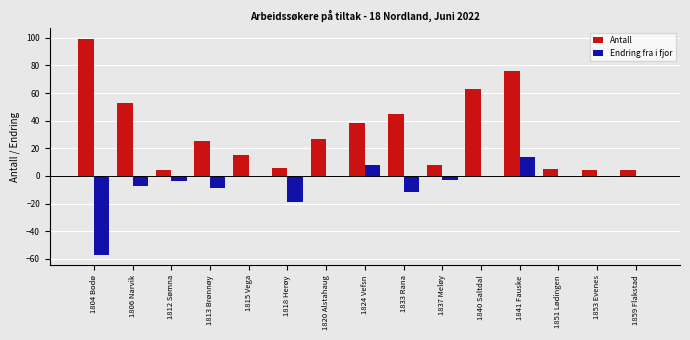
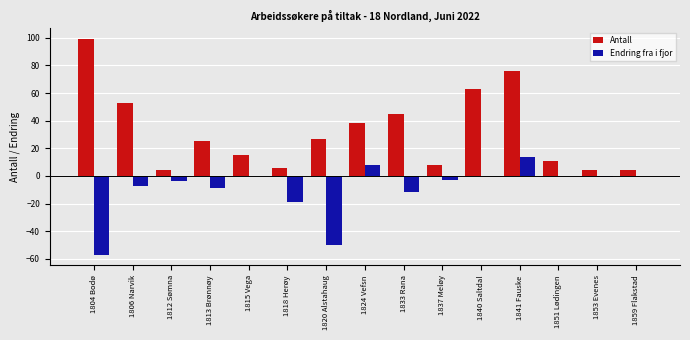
Endring fra i fjor, 1820 Alstahaug: -1 -> -50
Antall, 1851 Lødingen: 5 -> 11
